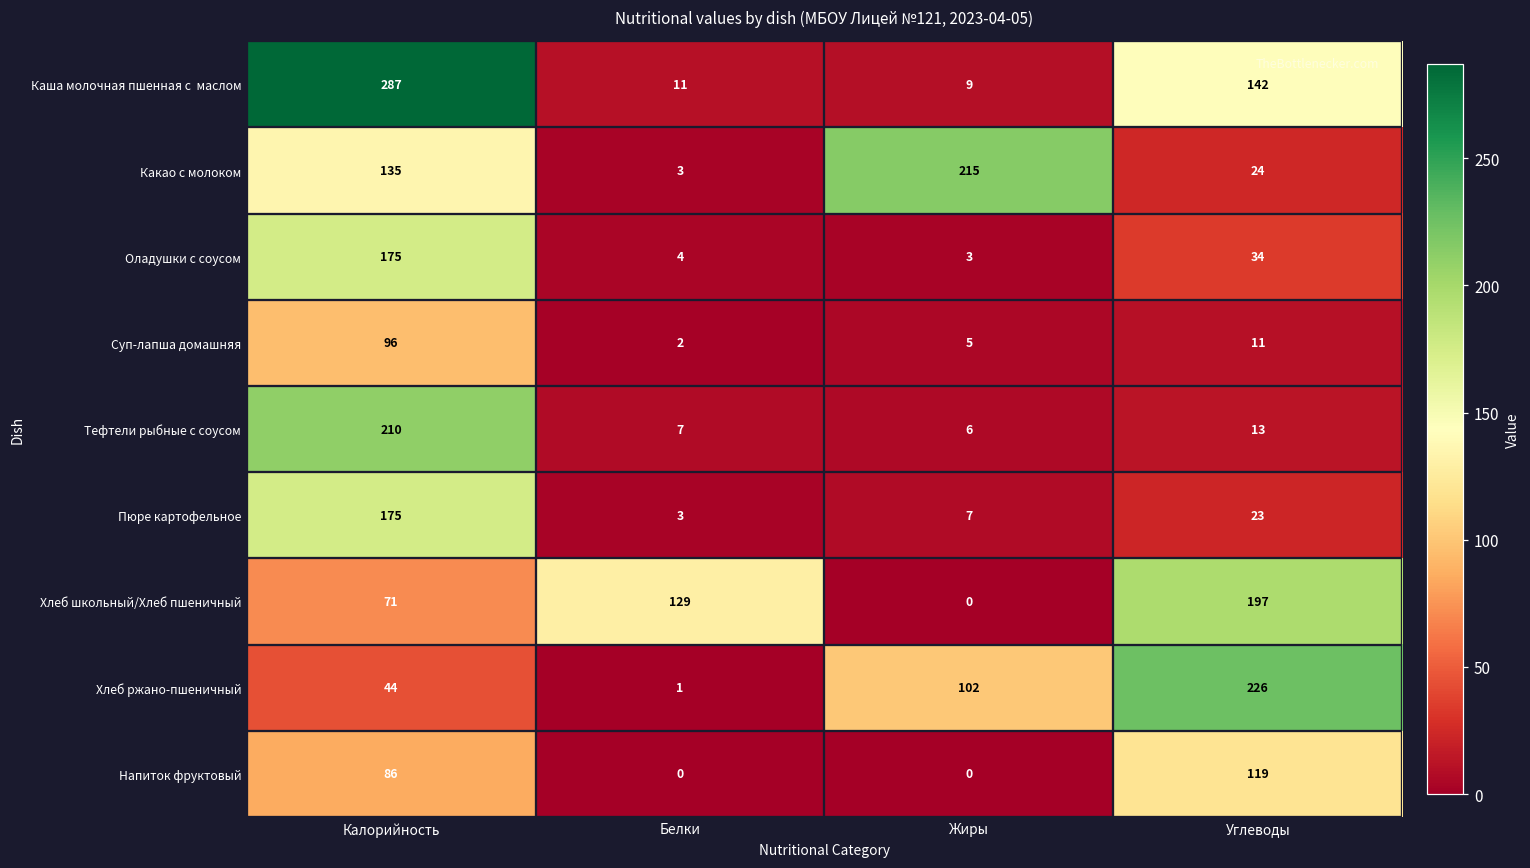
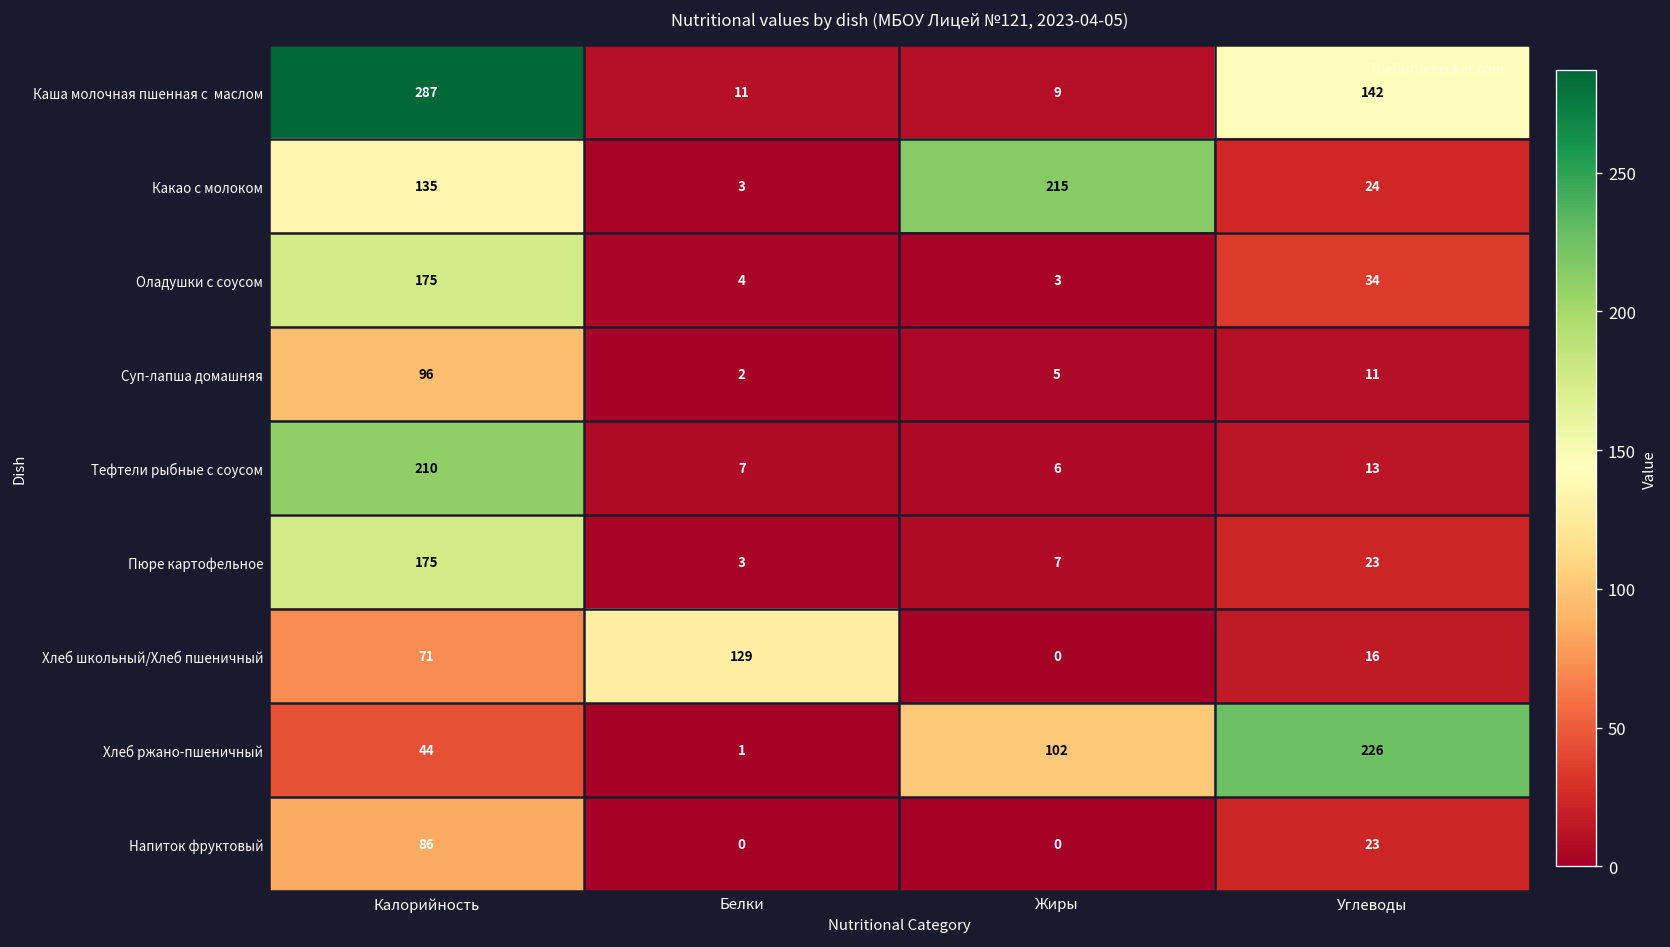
Хлеб школьный/Хлеб пшеничный, Углеводы: 197 -> 16
Напиток фруктовый, Углеводы: 119 -> 23
